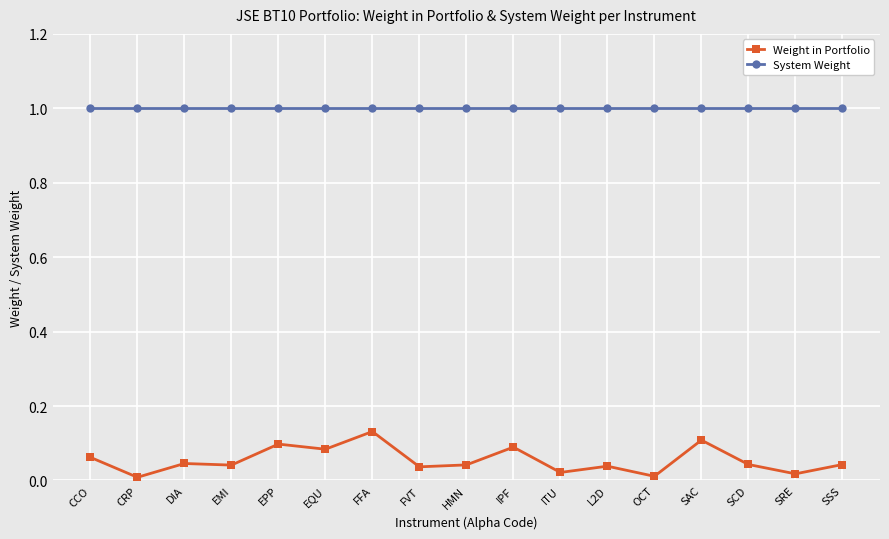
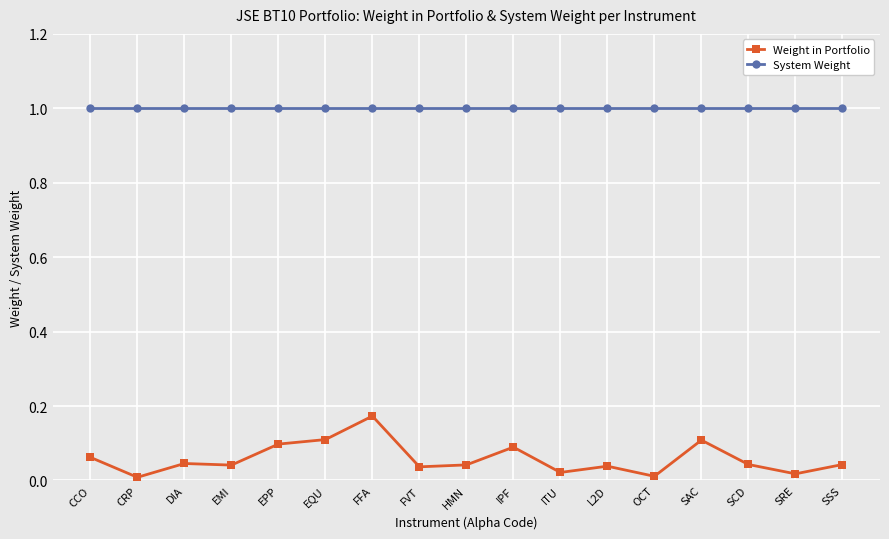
Weight in Portfolio, EQU: 0.08 -> 0.11
Weight in Portfolio, FFA: 0.13 -> 0.17
